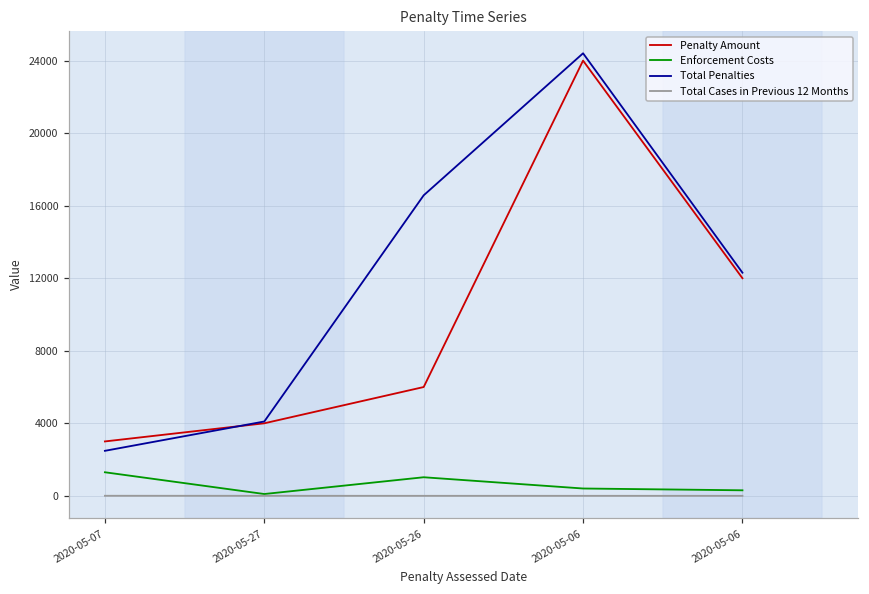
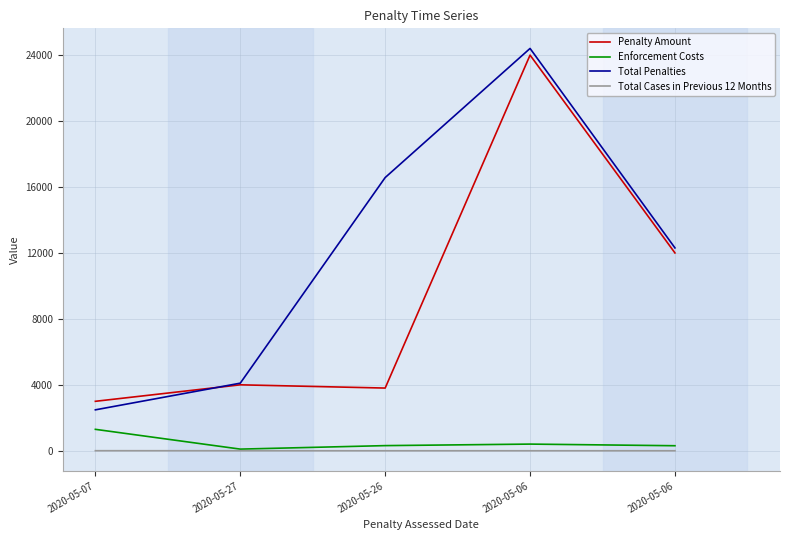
Penalty Amount, 2020-05-26: 6000 -> 3800
Enforcement Costs, 2020-05-26: 1000 -> 300
